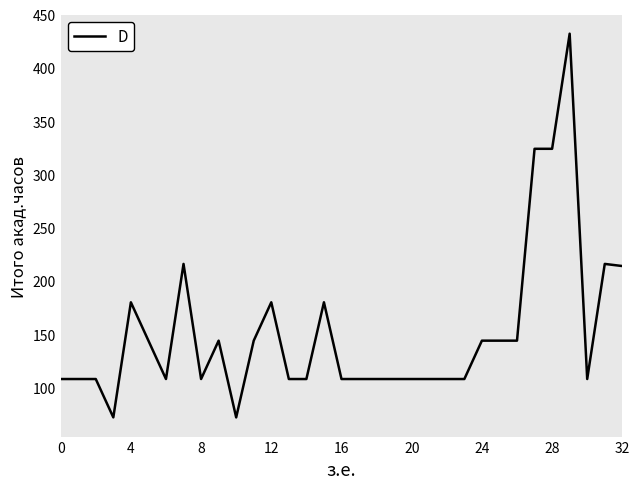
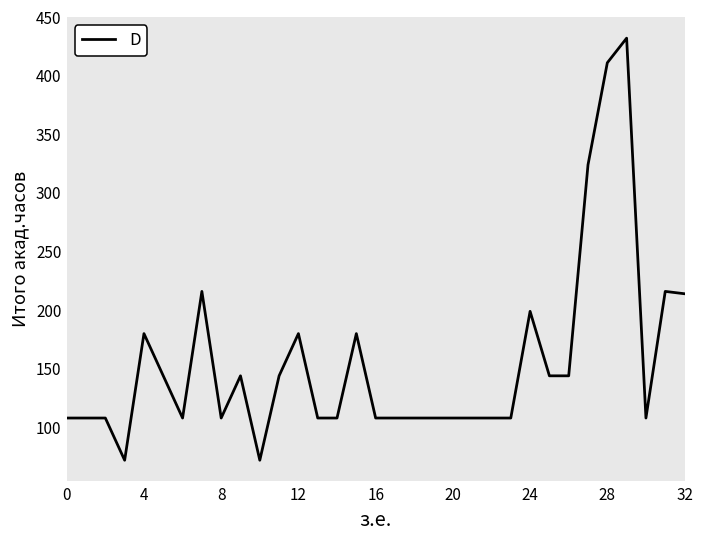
24: 144 -> 199
28: 324 -> 411
